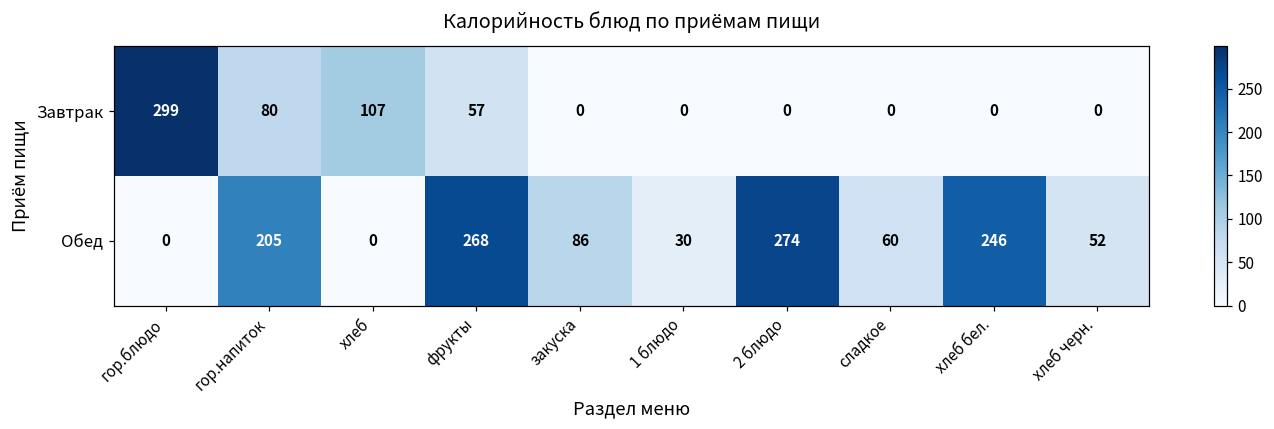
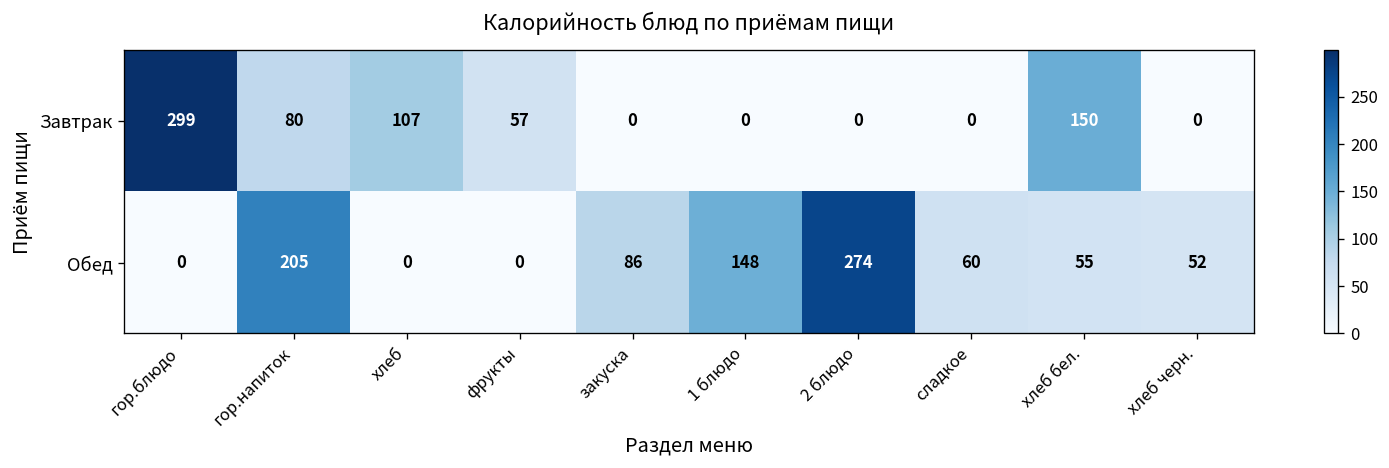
Завтрак, хлеб бел.: 0 -> 150
Обед, фрукты: 268 -> 0
Обед, 1 блюдо: 30 -> 148
Обед, хлеб бел.: 246 -> 55
